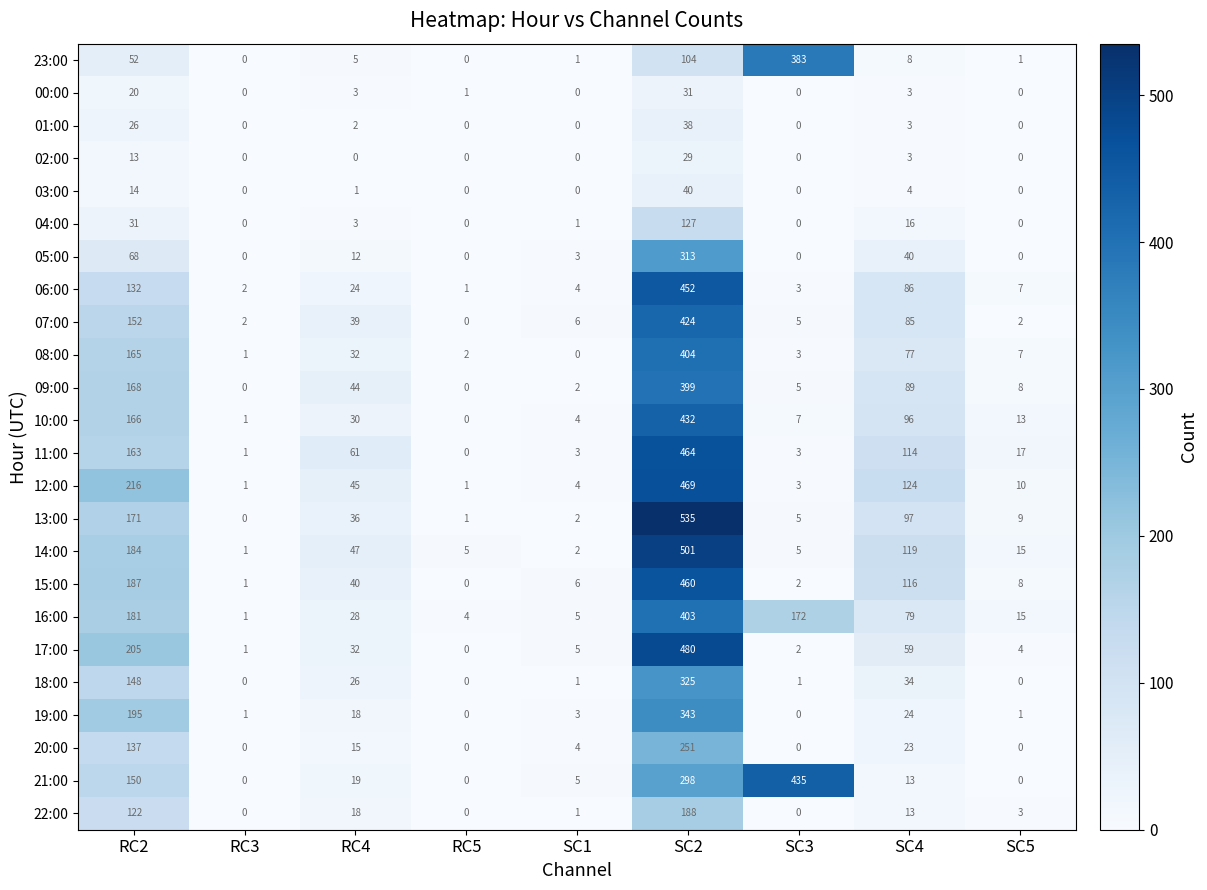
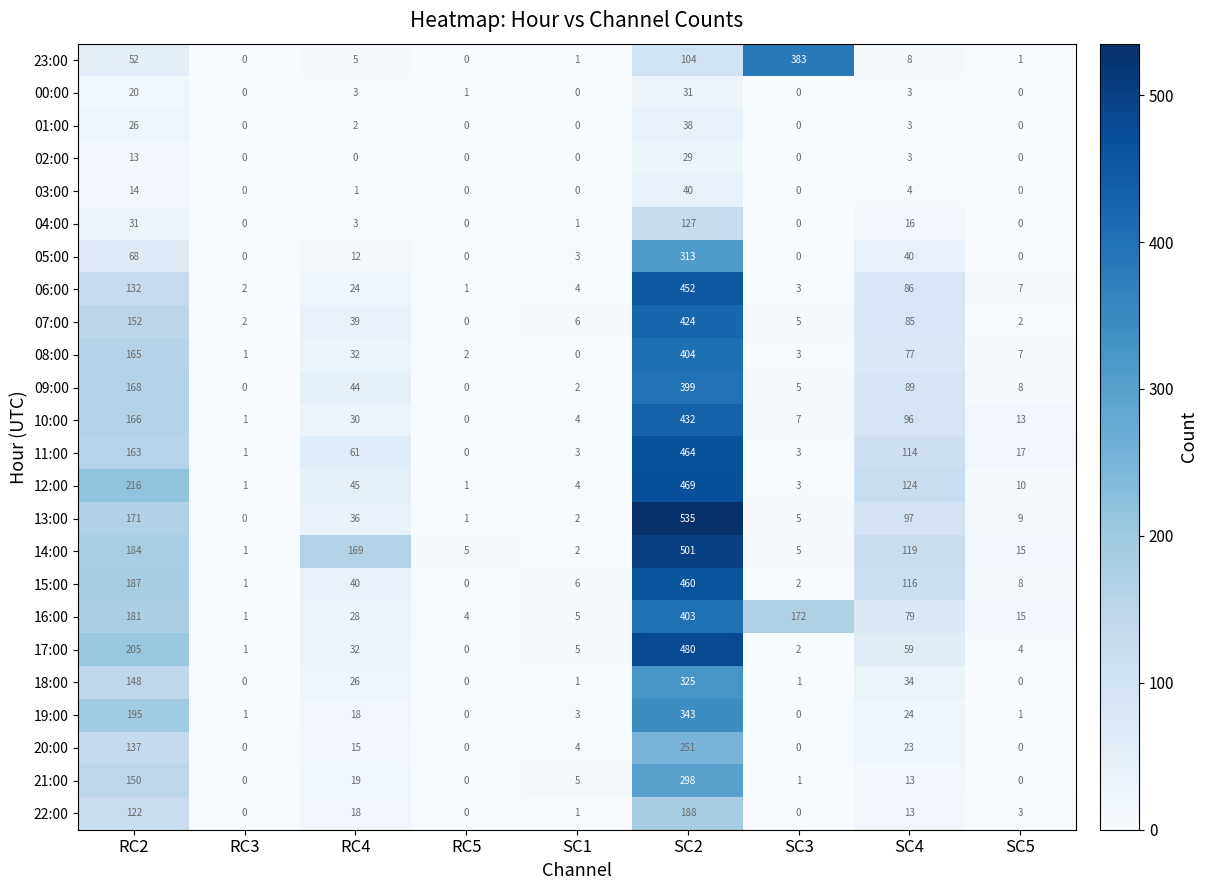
14:00, RC4: 47 -> 169
21:00, SC3: 435 -> 1
